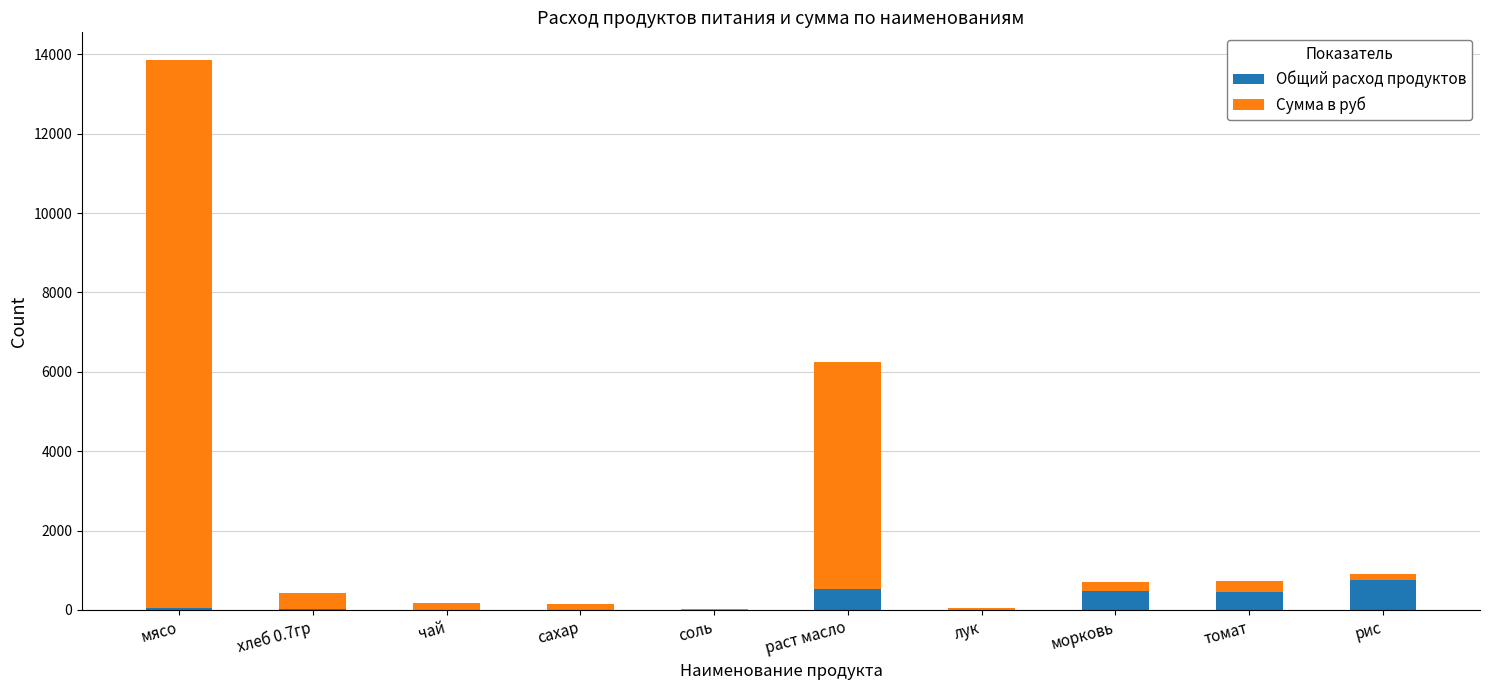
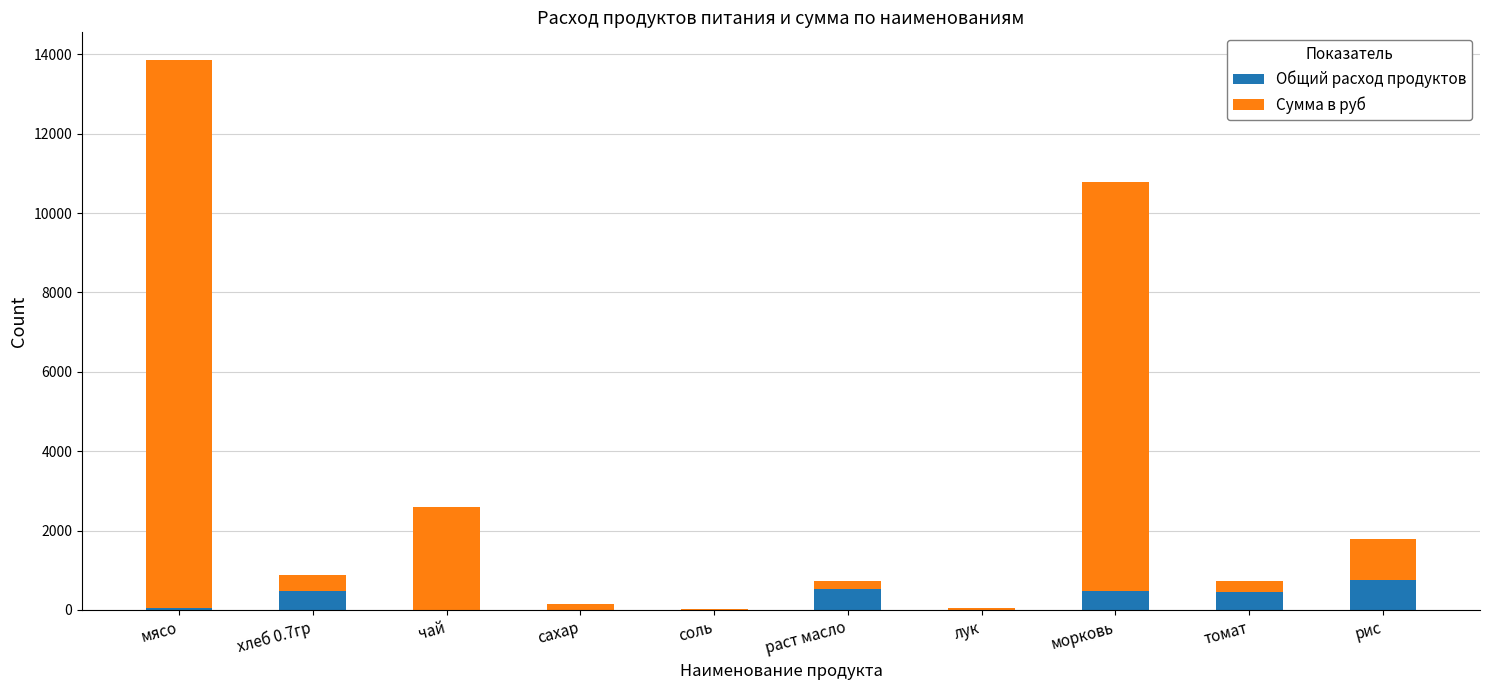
Общий расход продуктов, хлеб 0.7гр: 0 -> 500
Сумма в руб, чай: 200 -> 2600
Сумма в руб, раст масло: 5700 -> 200
Сумма в руб, морковь: 200 -> 10300
Сумма в руб, рис: 100 -> 1000
